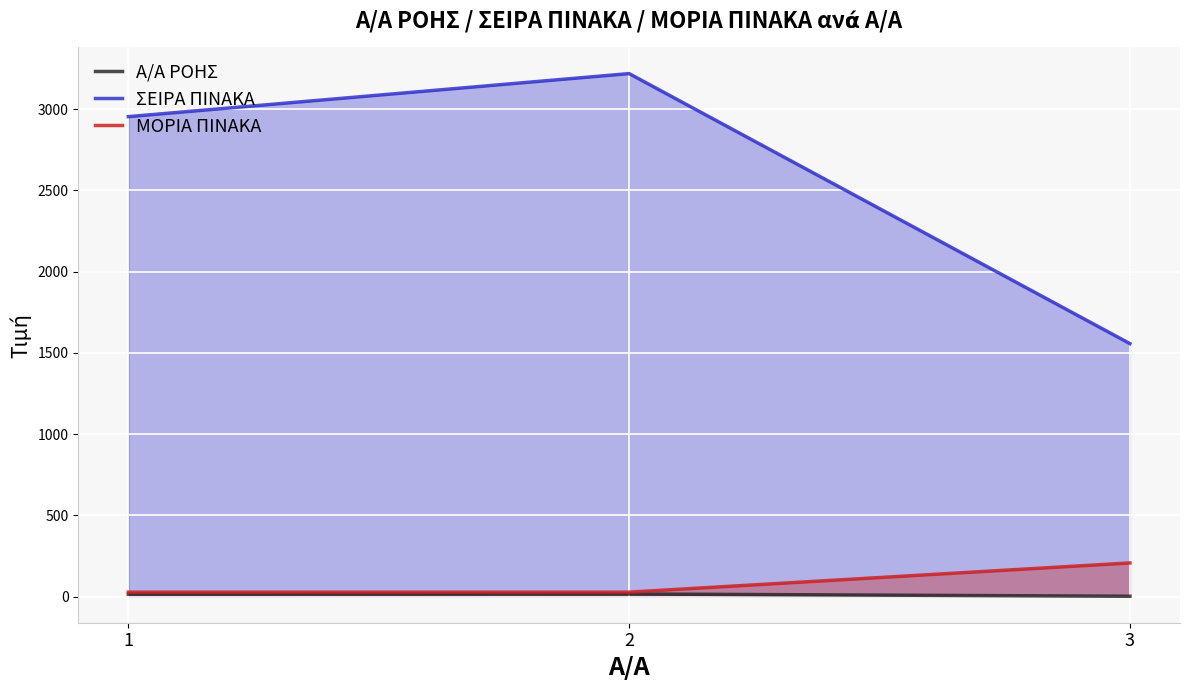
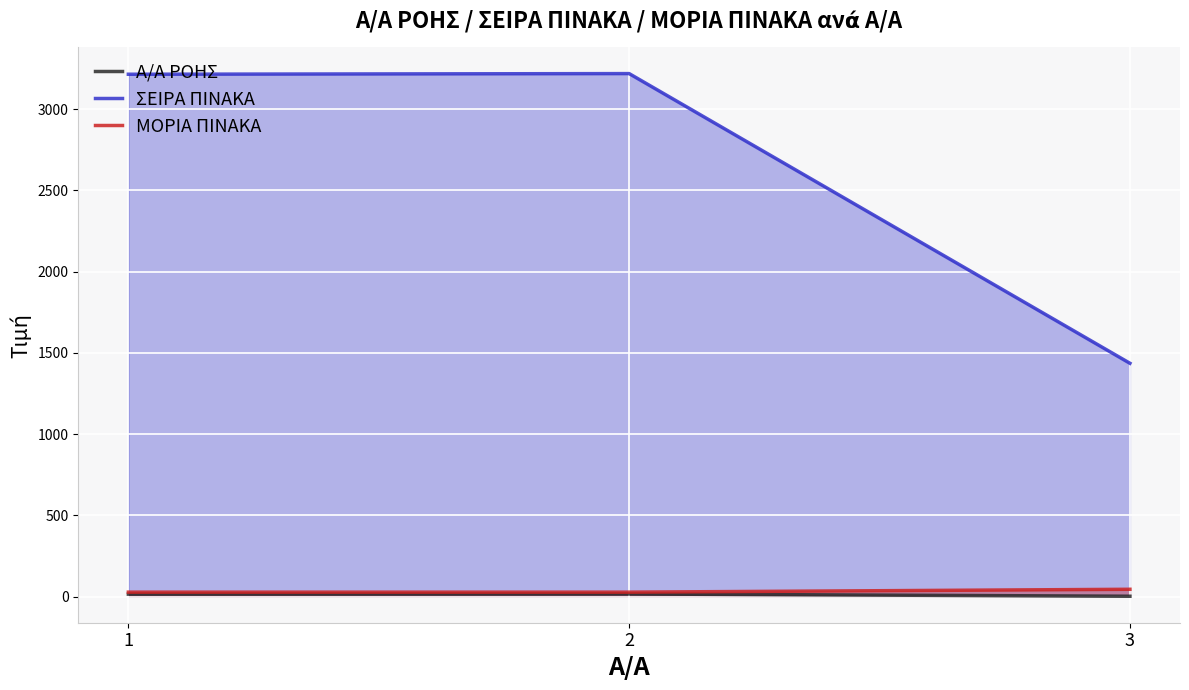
ΣΕΙΡΑ ΠΙΝΑΚΑ, 1: 2950 -> 3220
ΣΕΙΡΑ ΠΙΝΑΚΑ, 3: 1560 -> 1440
ΜΟΡΙΑ ΠΙΝΑΚΑ, 3: 210 -> 40
